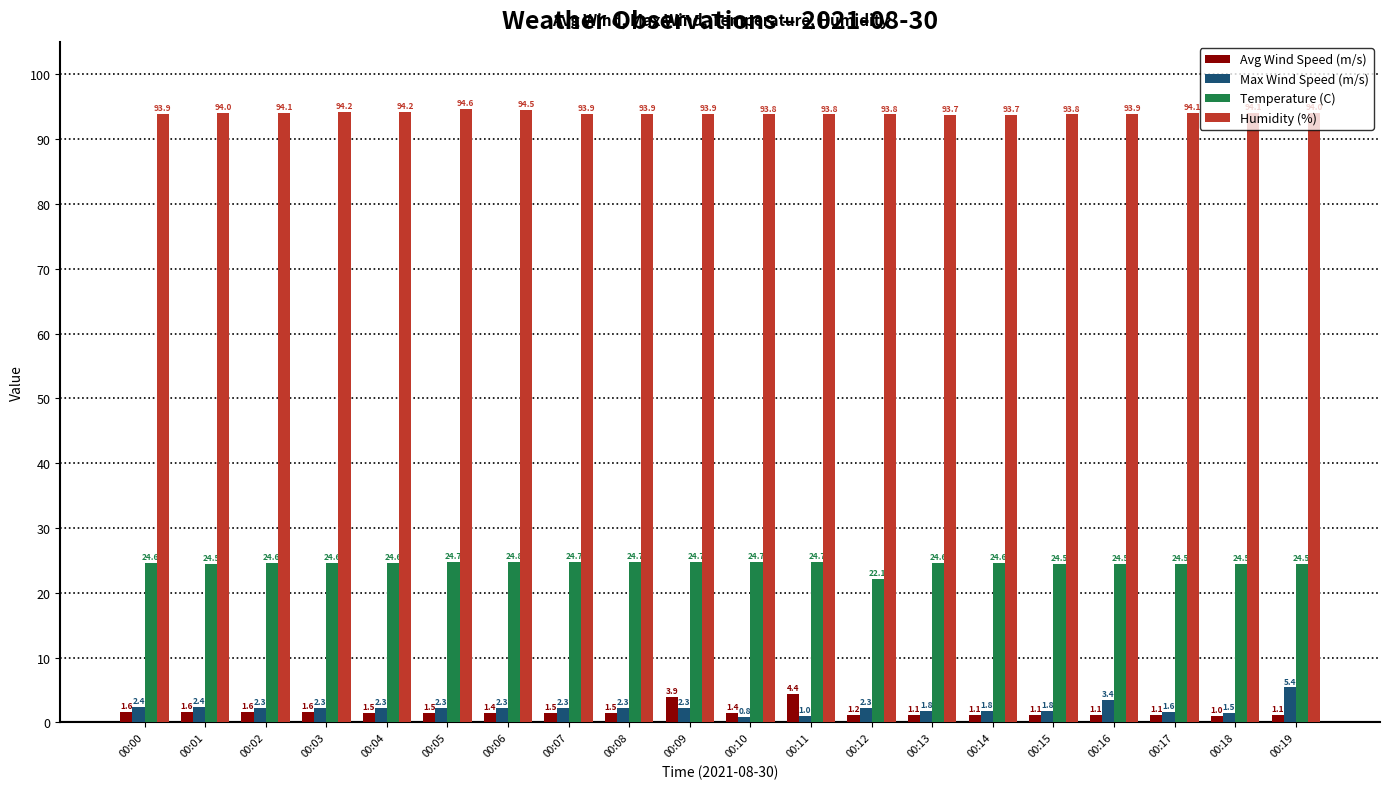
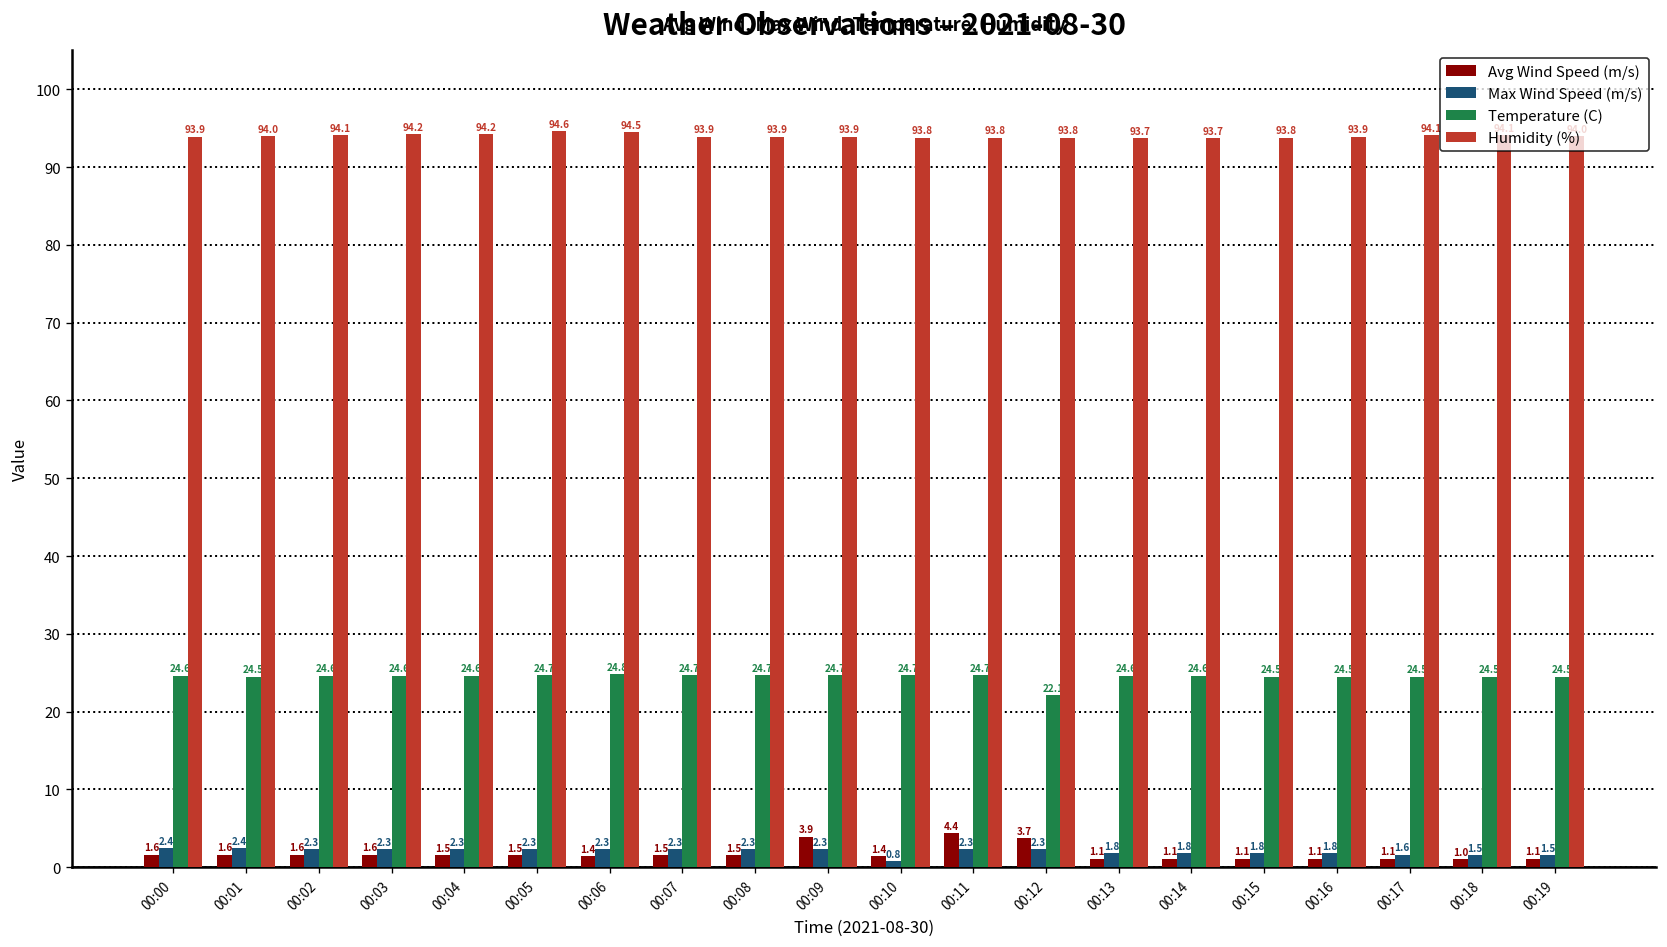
Max Wind Speed (m/s), 00:11: 1.0 -> 2.3
Avg Wind Speed (m/s), 00:12: 1.2 -> 3.7
Max Wind Speed (m/s), 00:16: 3.4 -> 1.8
Max Wind Speed (m/s), 00:19: 5.4 -> 1.5
